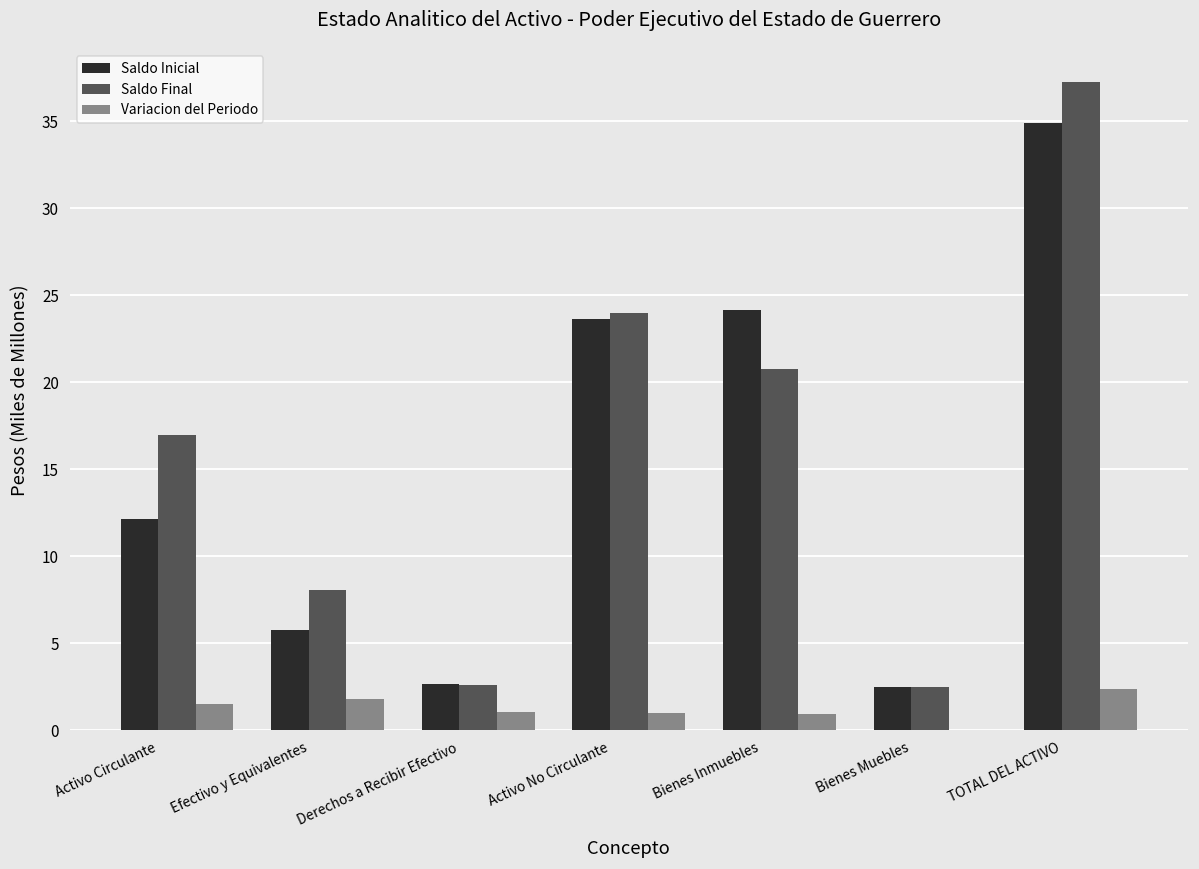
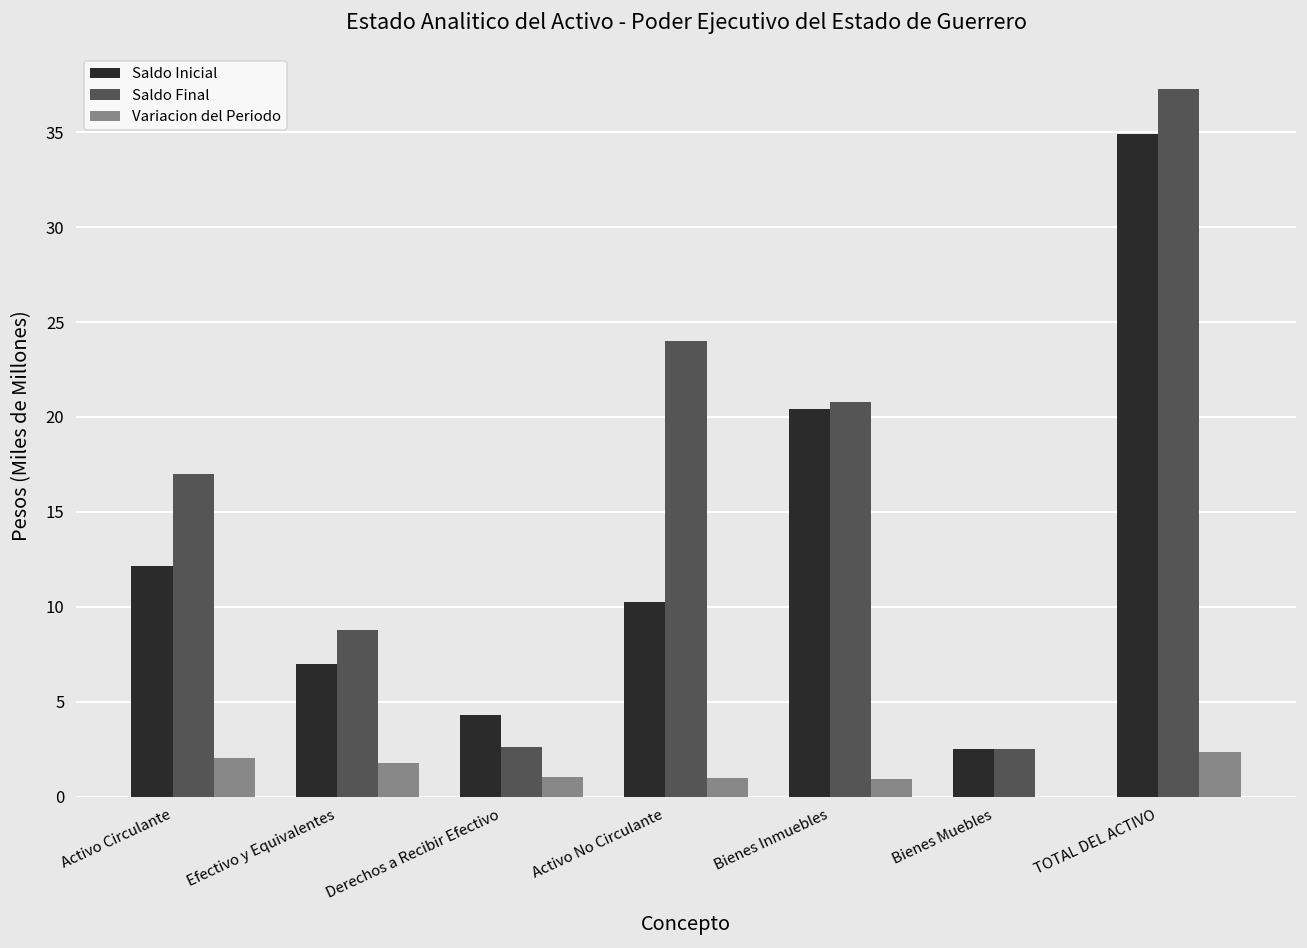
Variacion del Periodo, Activo Circulante: 1.5 -> 2.0
Saldo Inicial, Efectivo y Equivalentes: 5.7 -> 7.0
Saldo Final, Efectivo y Equivalentes: 8.1 -> 8.8
Saldo Inicial, Derechos a Recibir Efectivo: 2.7 -> 4.3
Saldo Inicial, Activo No Circulante: 23.7 -> 10.2
Saldo Inicial, Bienes Inmuebles: 24.2 -> 20.4
